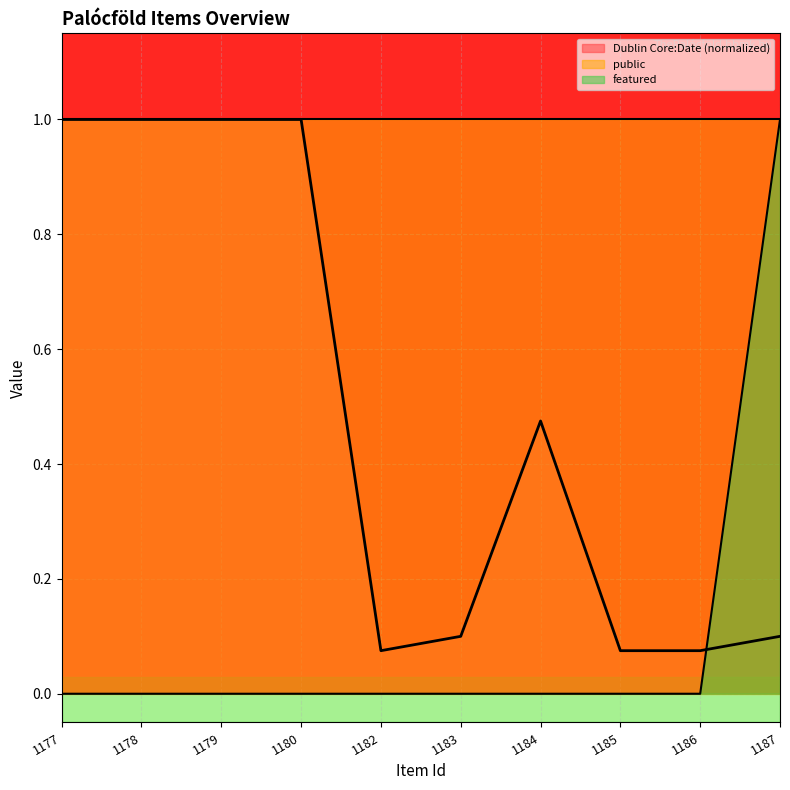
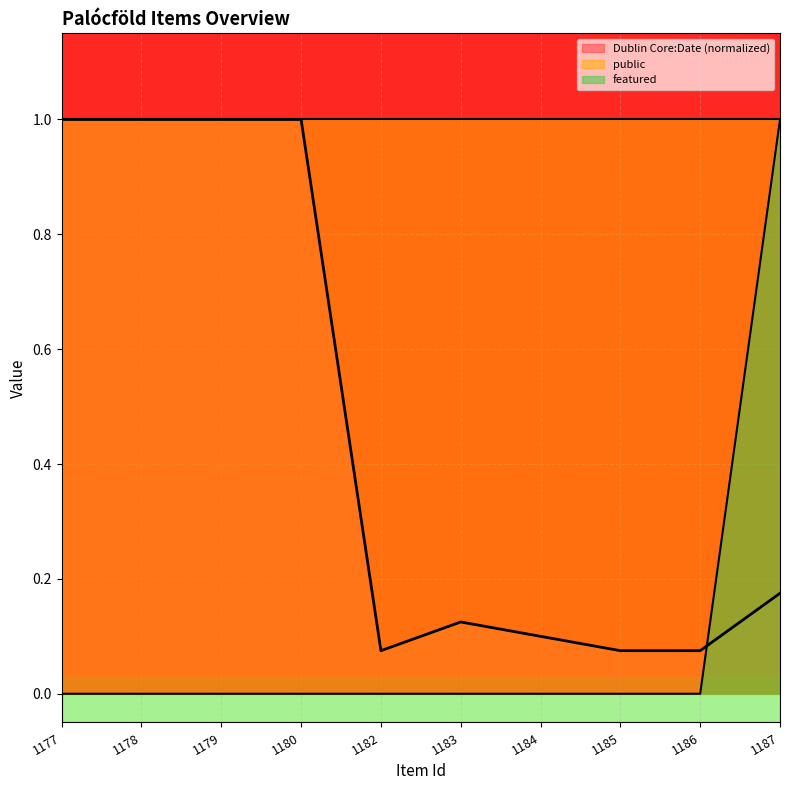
Dublin Core:Date (normalized), 1183: 0.10 -> 0.13
Dublin Core:Date (normalized), 1184: 0.48 -> 0.10
Dublin Core:Date (normalized), 1187: 0.10 -> 0.18
